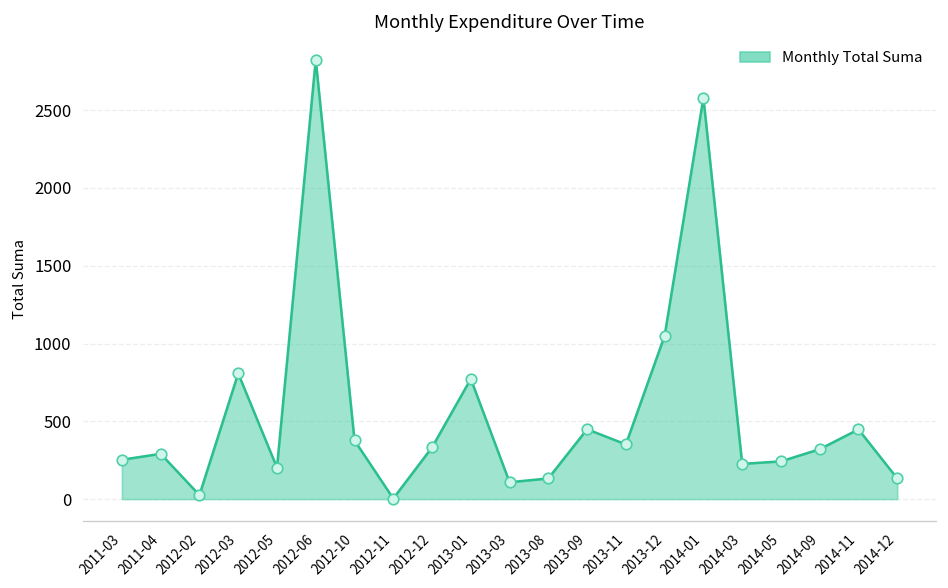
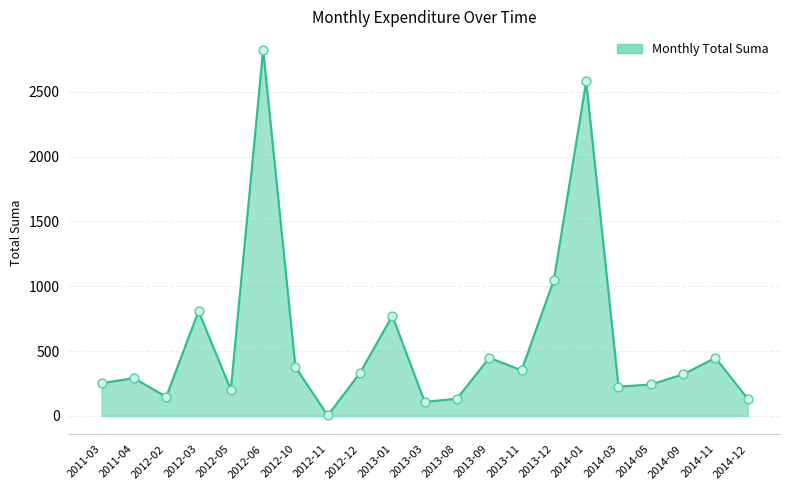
2012-02: 30 -> 150
